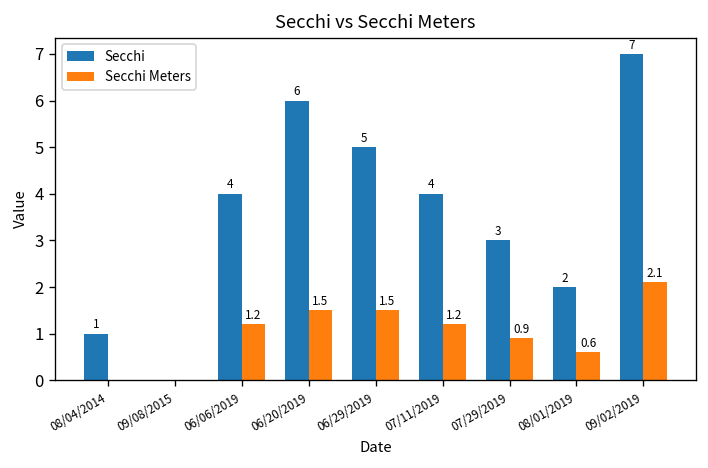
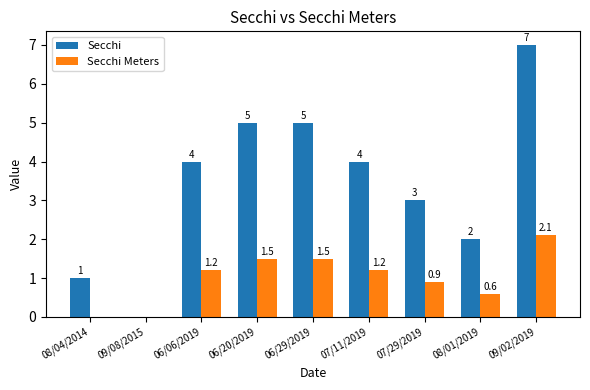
Secchi, 06/20/2019: 6 -> 5
